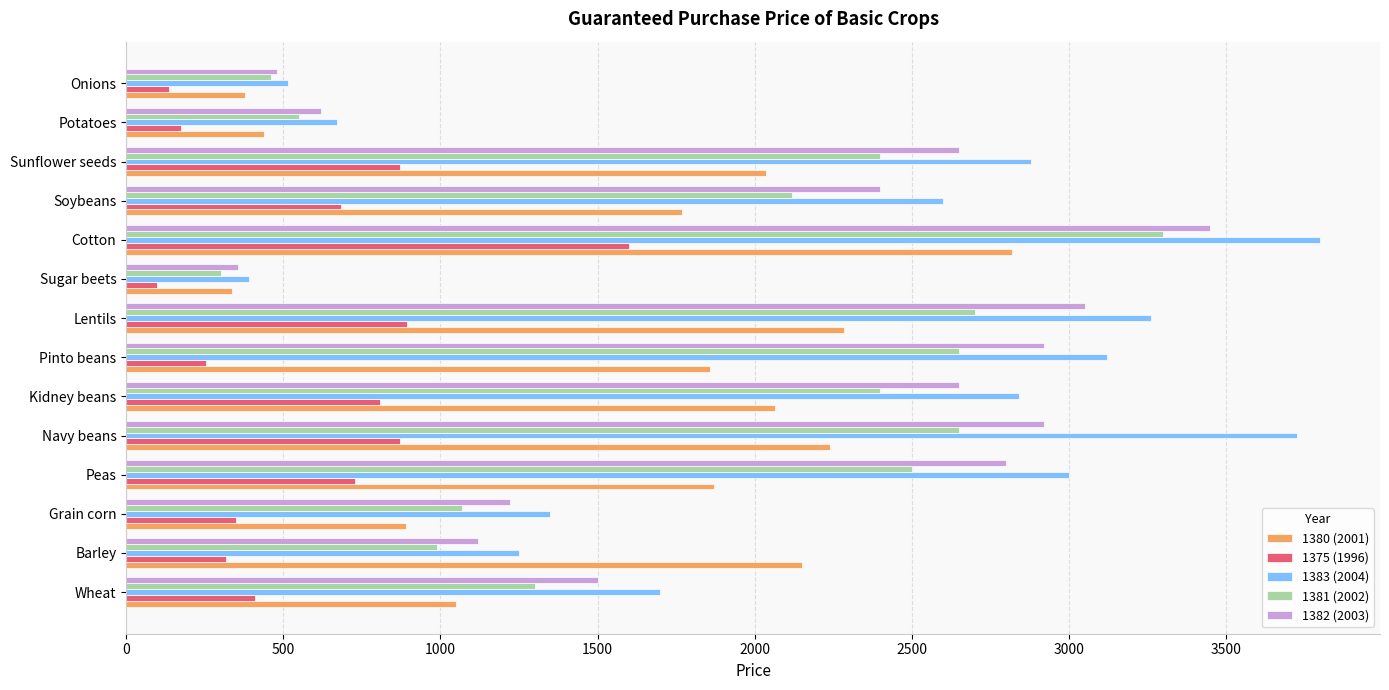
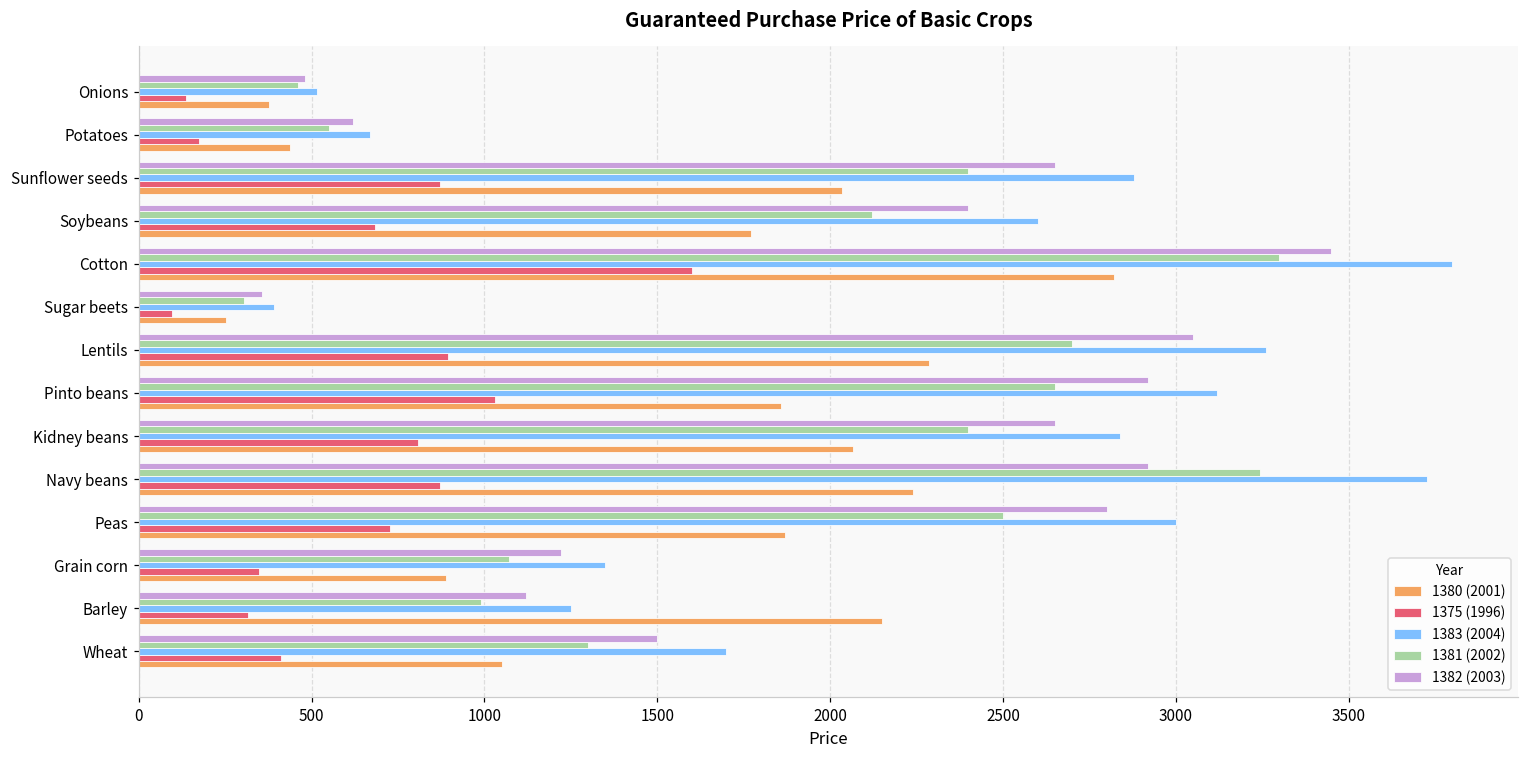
1380 (2001), Sugar beets: 340 -> 250
1375 (1996), Pinto beans: 250 -> 1030
1381 (2002), Navy beans: 2650 -> 3240
